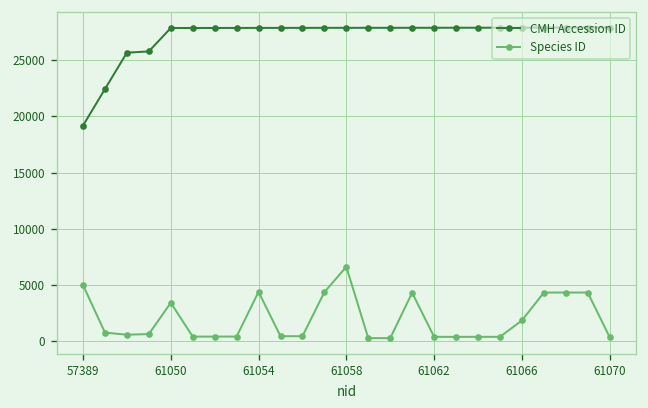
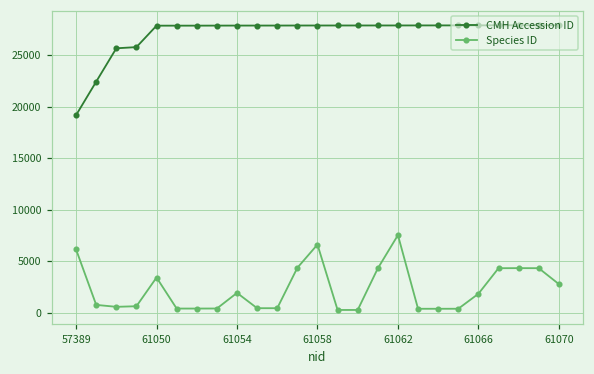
Species ID, 57389: 5000 -> 6000
Species ID, 61054: 4000 -> 2000
Species ID, 61062: 0 -> 8000
Species ID, 61070: 0 -> 3000
